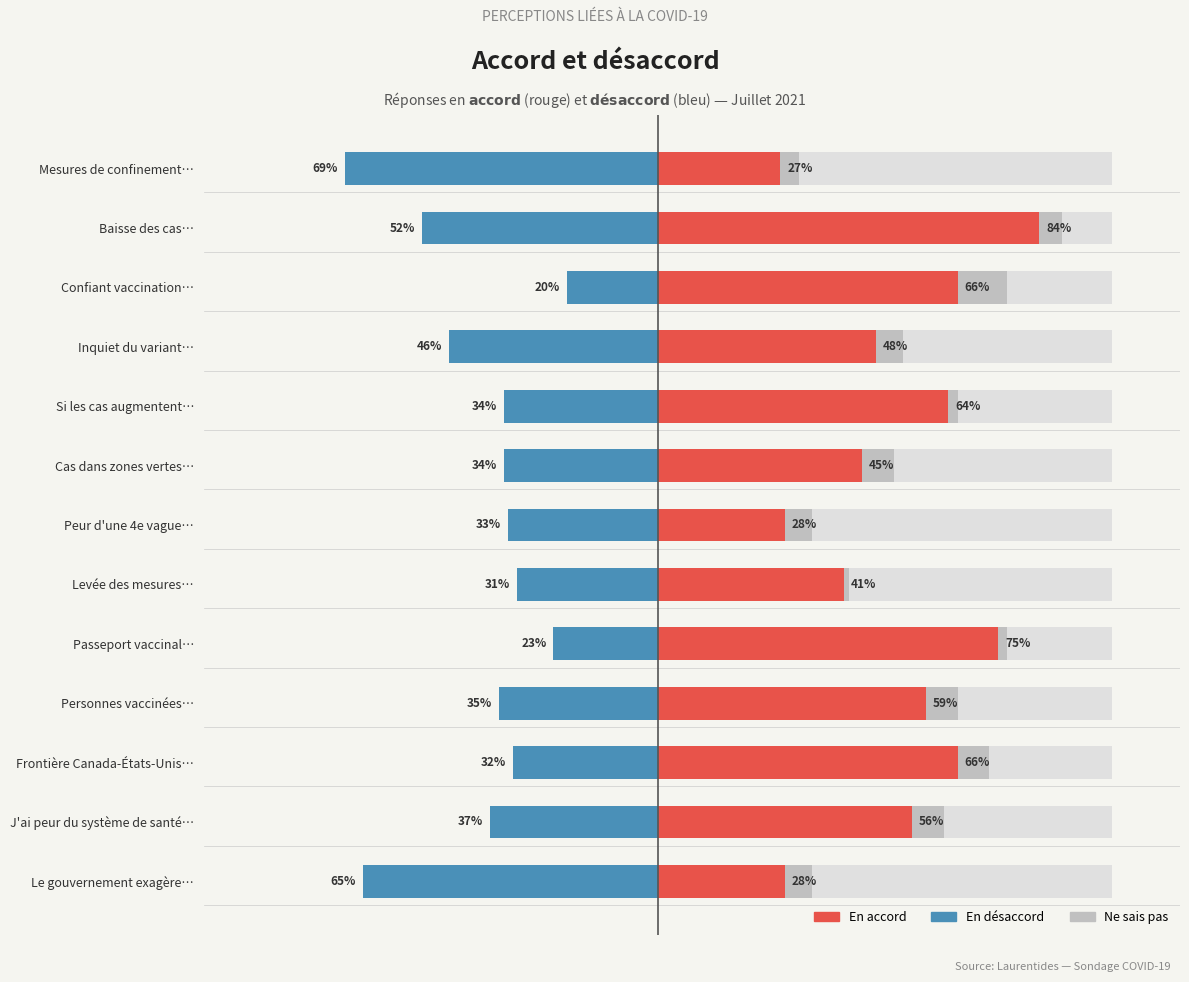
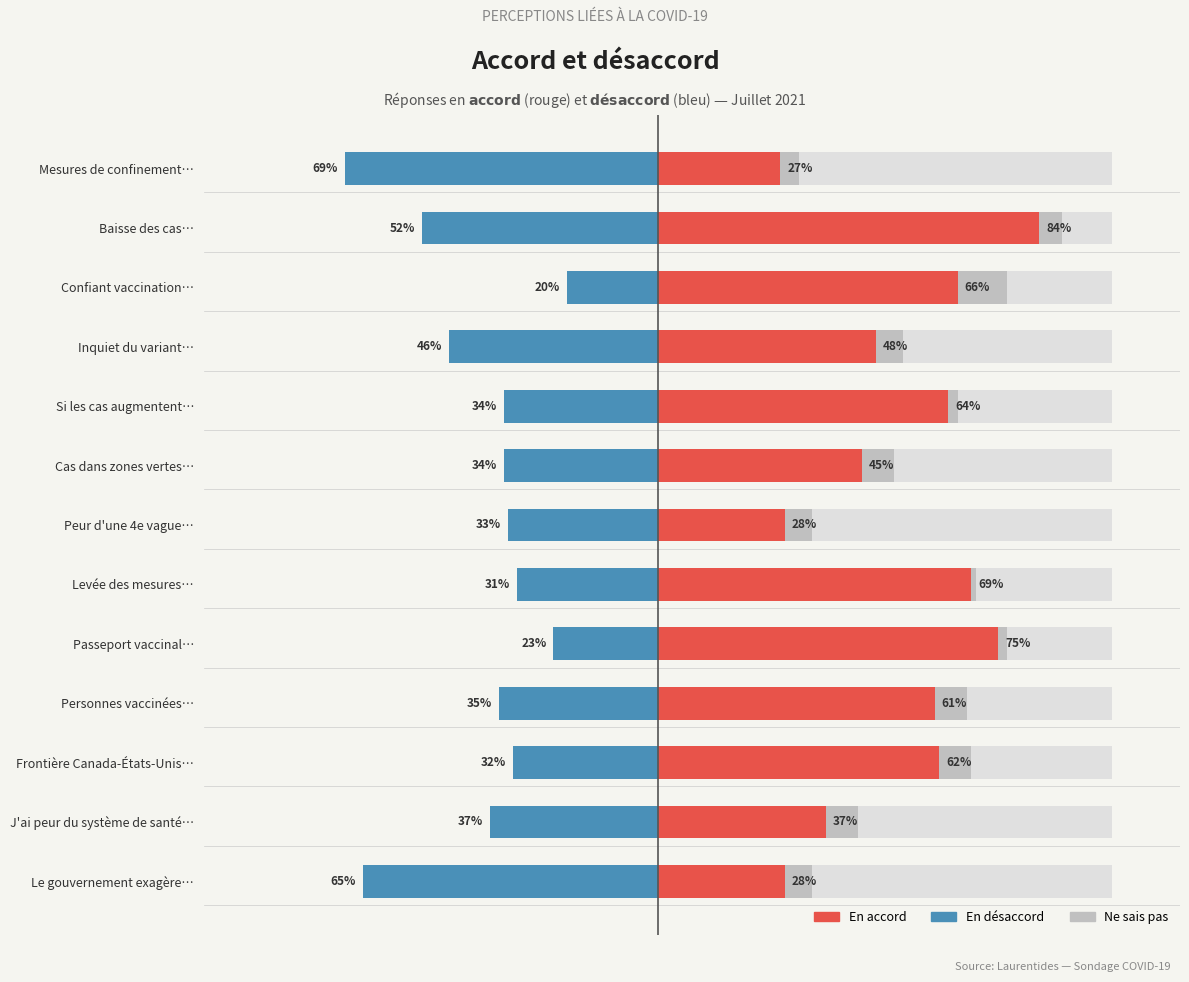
En accord, Levée des mesures…: 41% -> 69%
En accord, Personnes vaccinées…: 59% -> 61%
En accord, Frontière Canada-États-Unis…: 66% -> 62%
En accord, J'ai peur du système de santé…: 56% -> 37%
